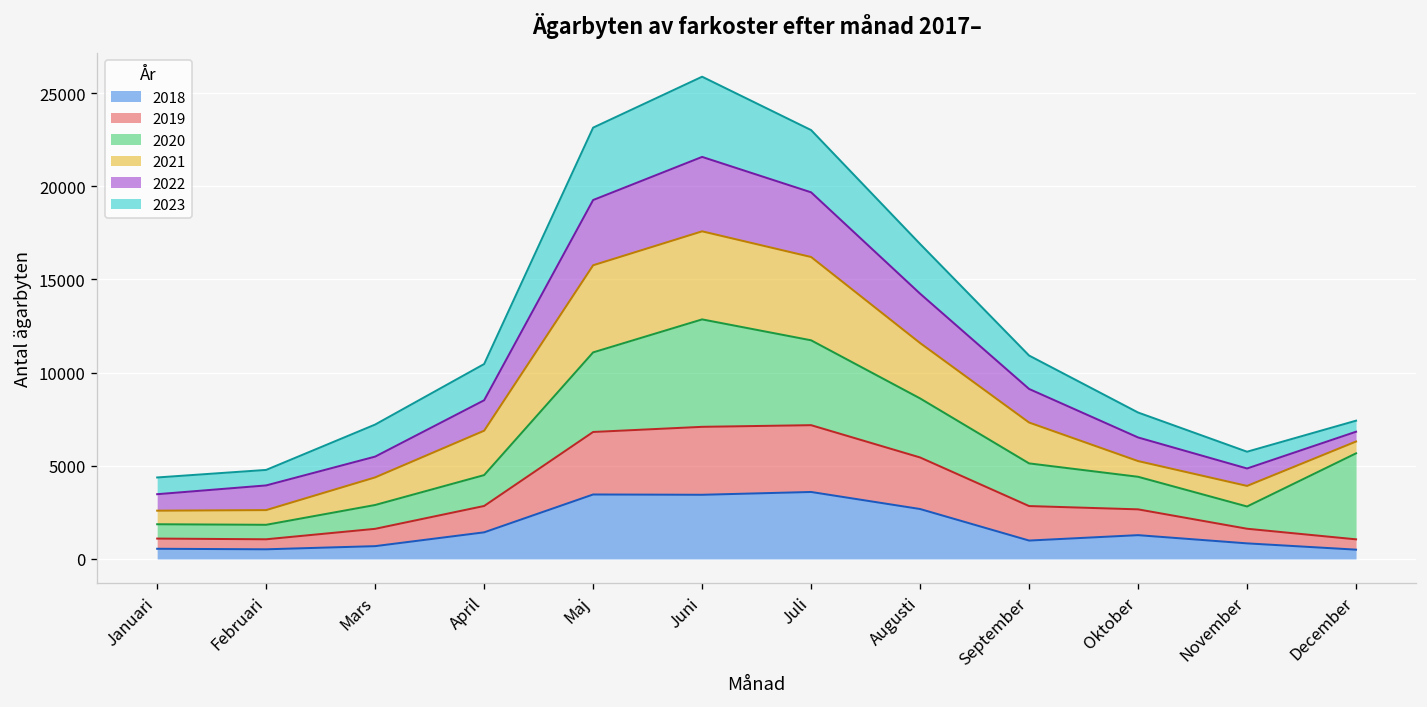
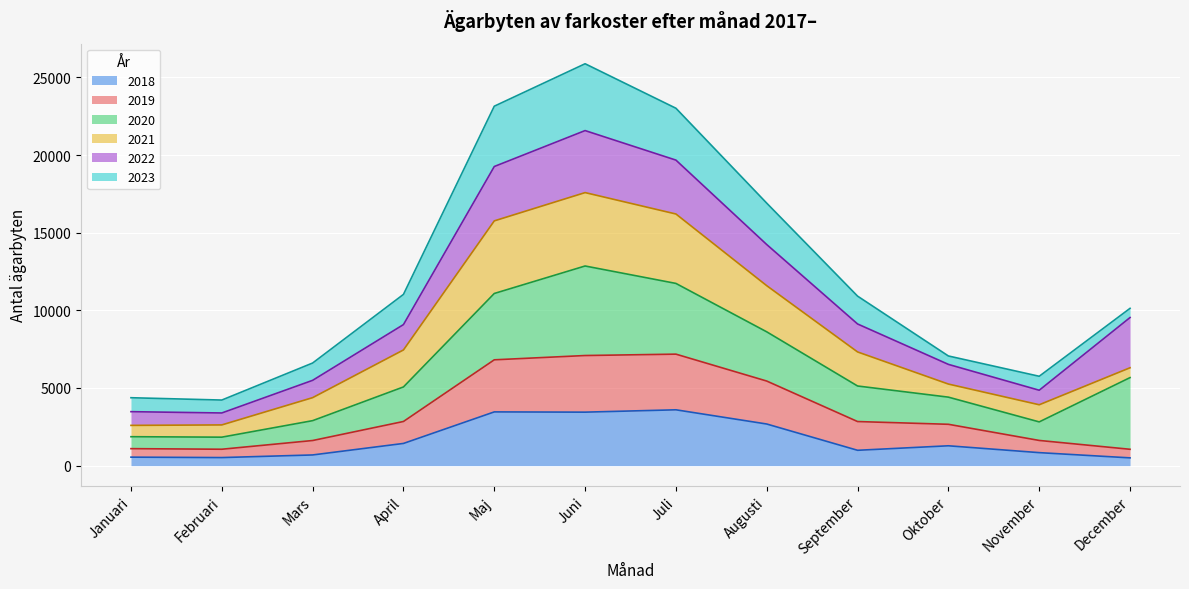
2022, Februari: 1300 -> 800
2023, Mars: 1700 -> 1100
2020, April: 1700 -> 2200
2023, Oktober: 1300 -> 500
2022, December: 500 -> 3200
